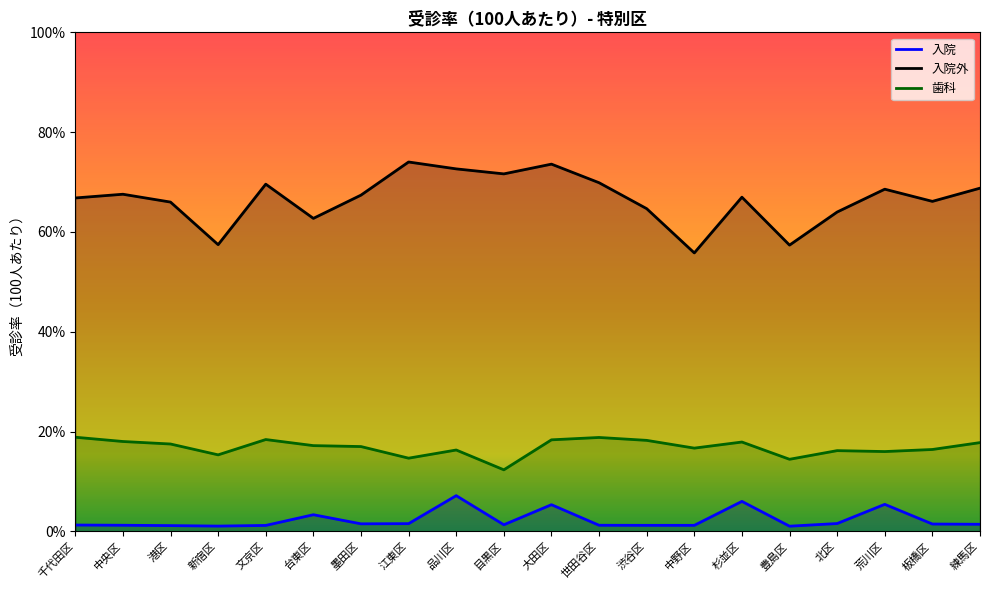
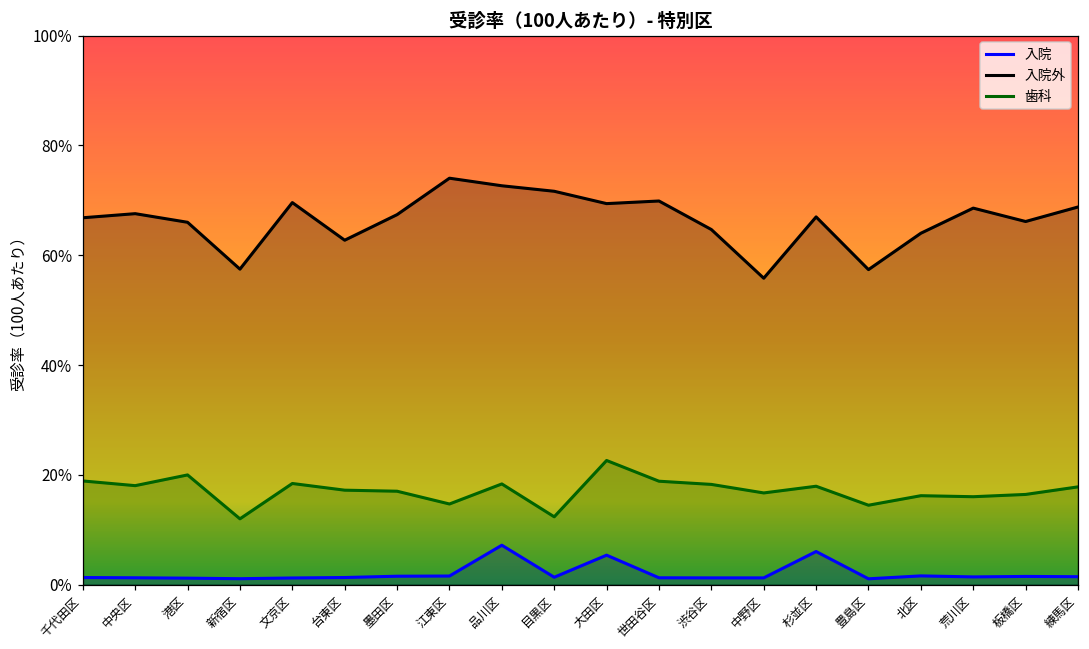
歯科, 港区: 18% -> 20%
歯科, 新宿区: 15% -> 12%
入院, 台東区: 3% -> 1%
歯科, 品川区: 16% -> 18%
入院外, 大田区: 74% -> 69%
歯科, 大田区: 18% -> 23%
入院, 荒川区: 5% -> 1%
